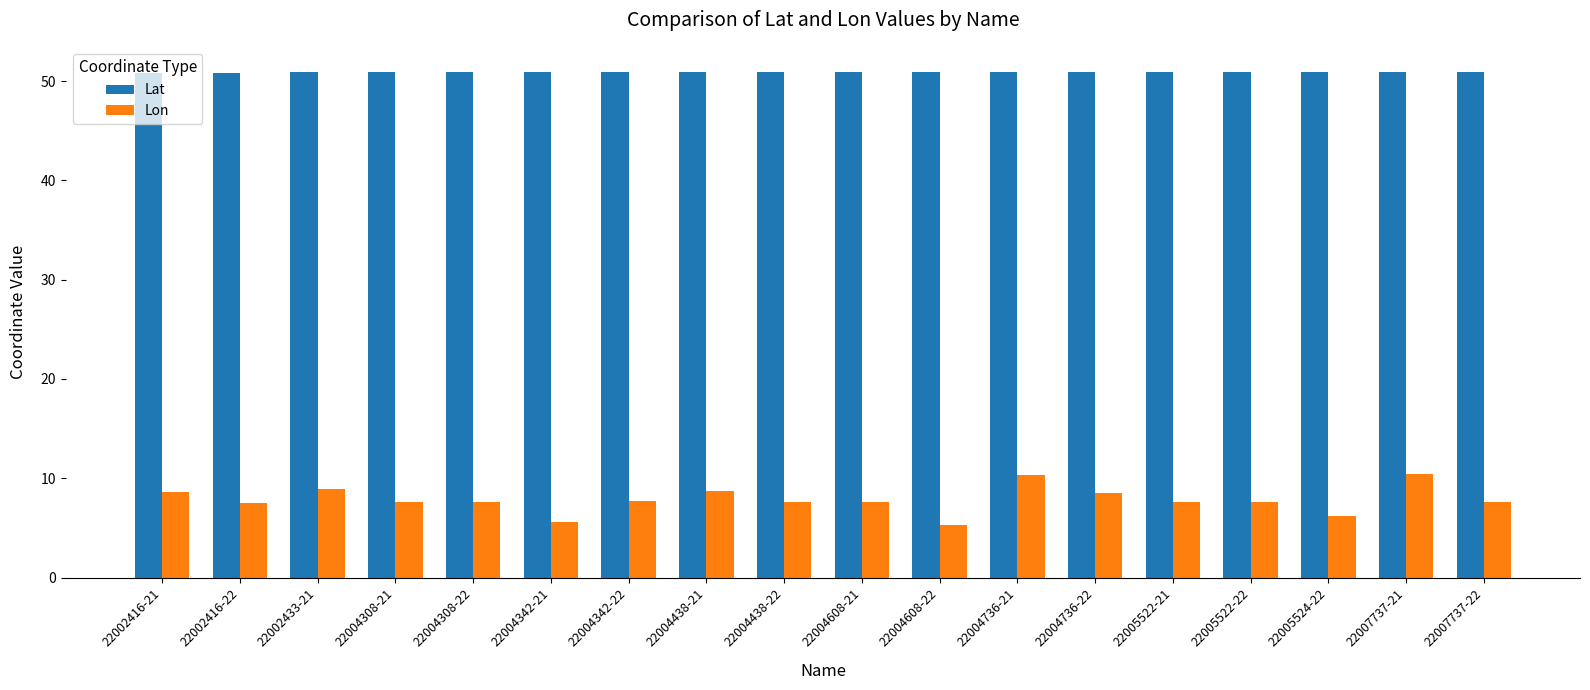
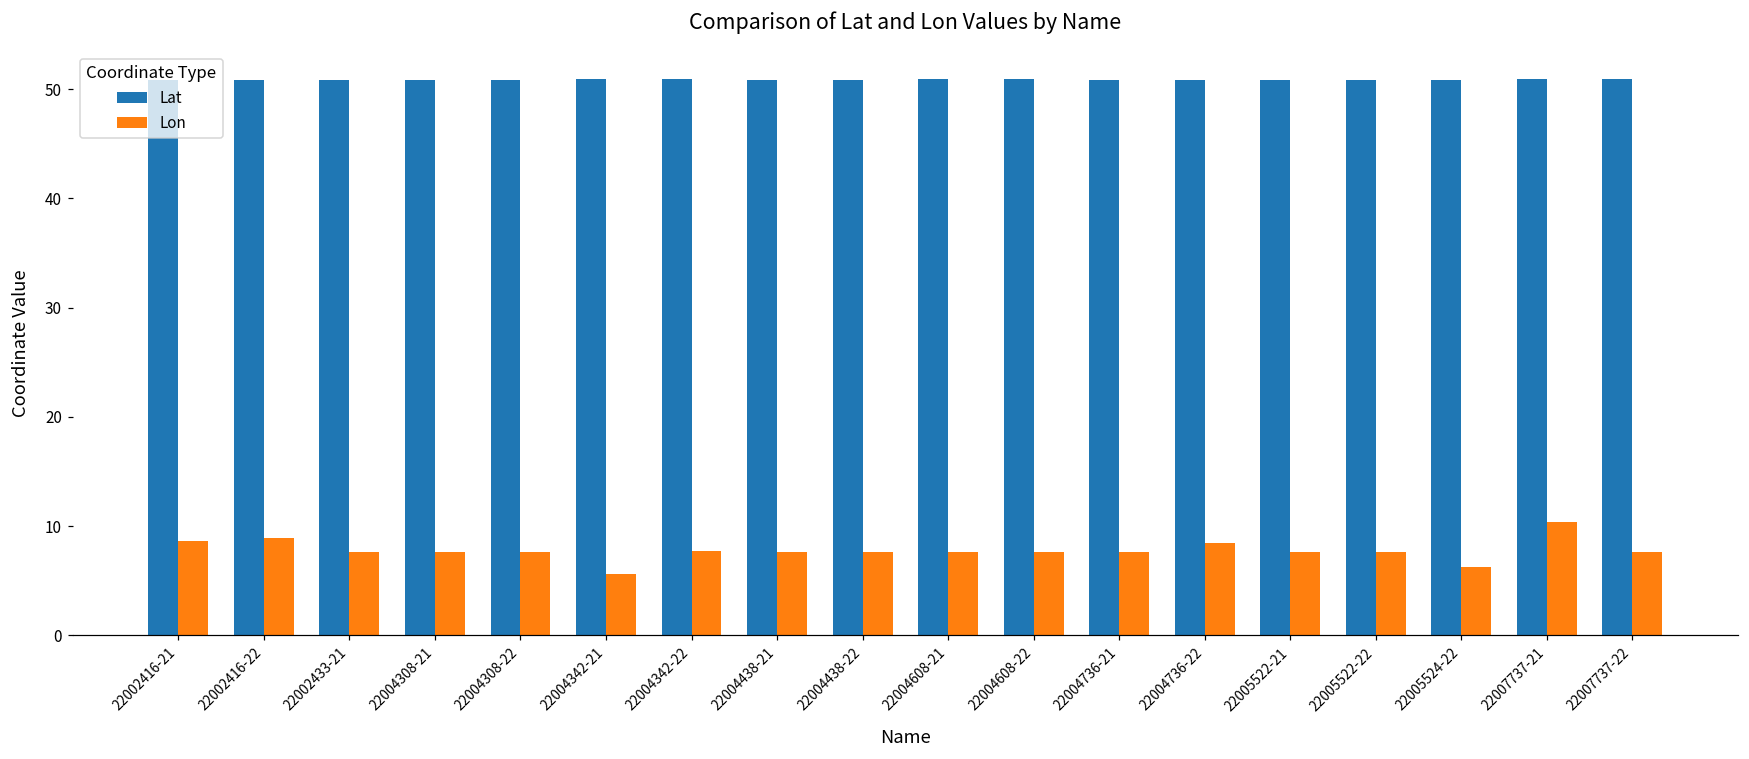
Lon, 22002416-22: 8 -> 9
Lon, 22002433-21: 9 -> 8
Lon, 22004438-21: 9 -> 8
Lon, 22004608-22: 5 -> 8
Lon, 22004736-21: 10 -> 8
